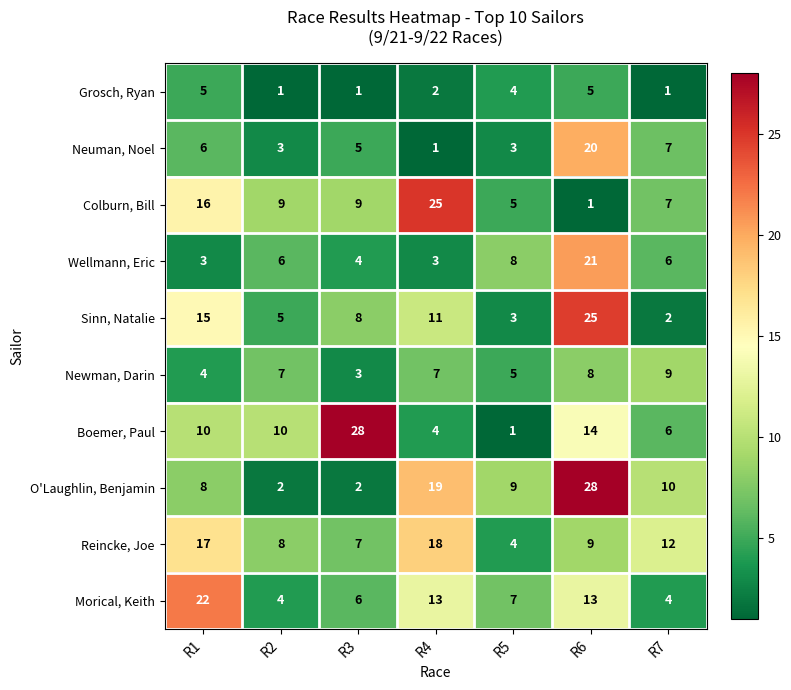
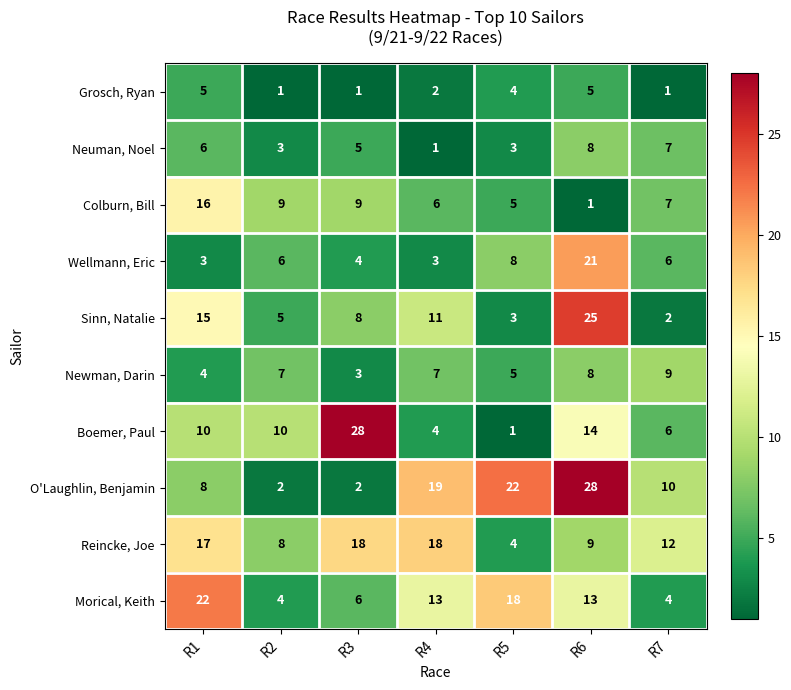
Neuman, Noel, R6: 20 -> 8
Colburn, Bill, R4: 25 -> 6
O'Laughlin, Benjamin, R5: 9 -> 22
Reincke, Joe, R3: 7 -> 18
Morical, Keith, R5: 7 -> 18
